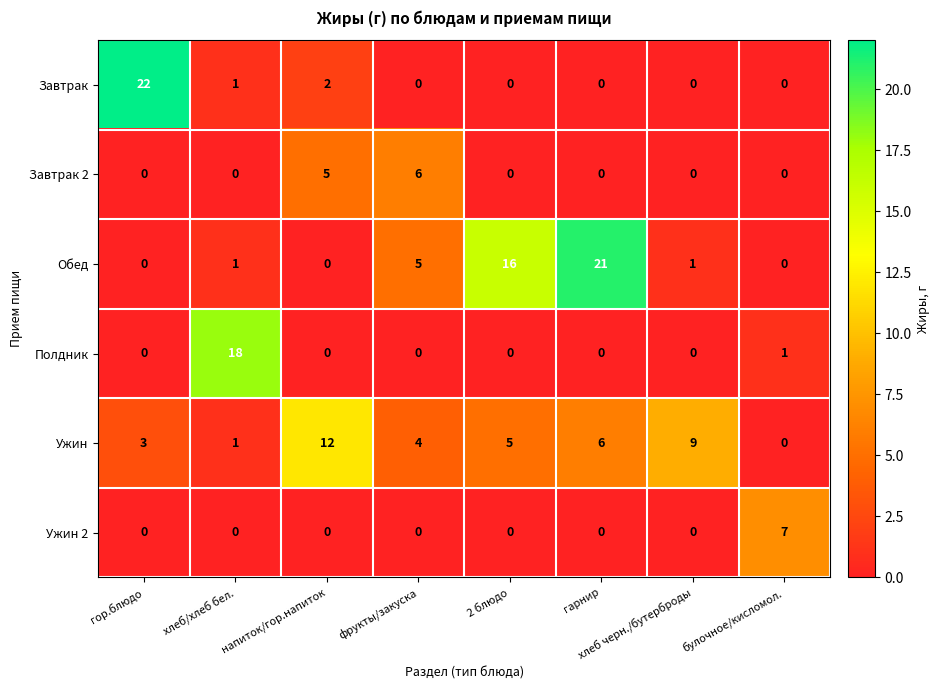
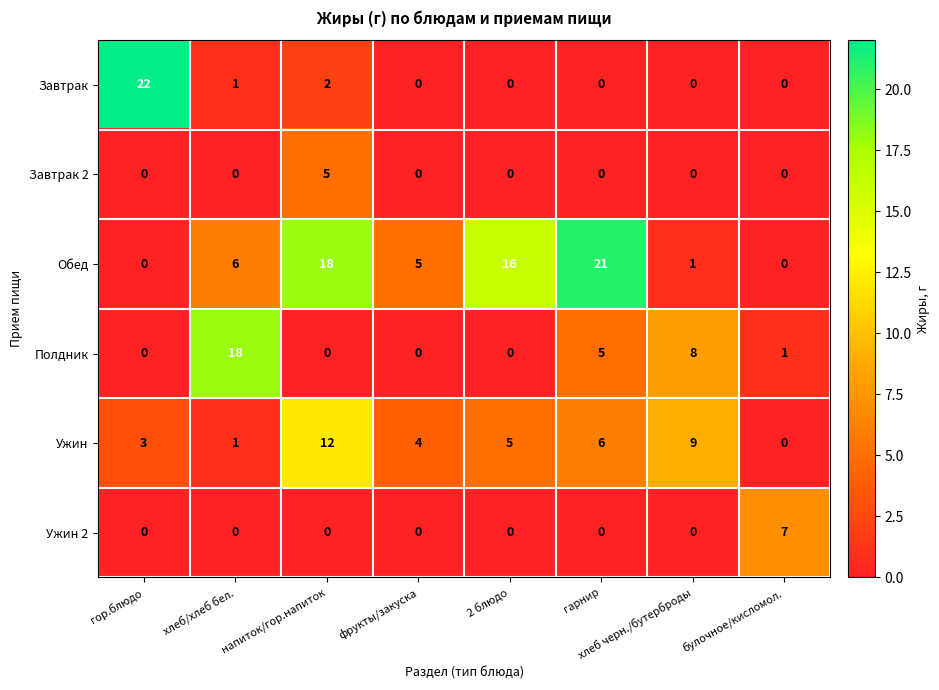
Завтрак 2, фрукты/закуска: 6 -> 0
Обед, хлеб/хлеб бел.: 1 -> 6
Обед, напиток/гор.напиток: 0 -> 18
Полдник, гарнир: 0 -> 5
Полдник, хлеб черн./бутерброды: 0 -> 8
